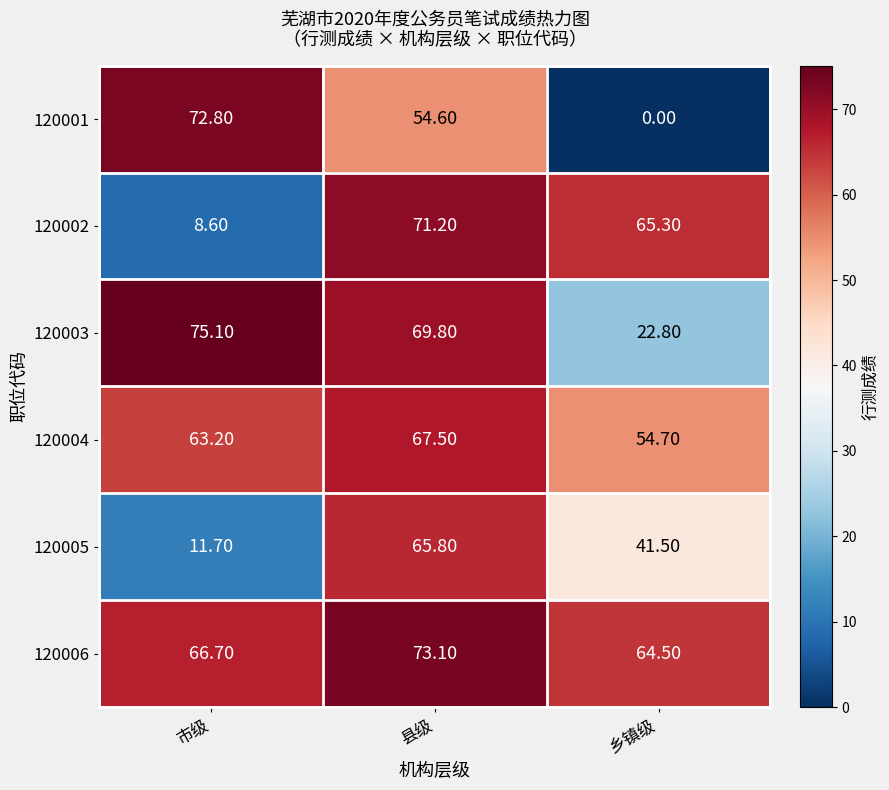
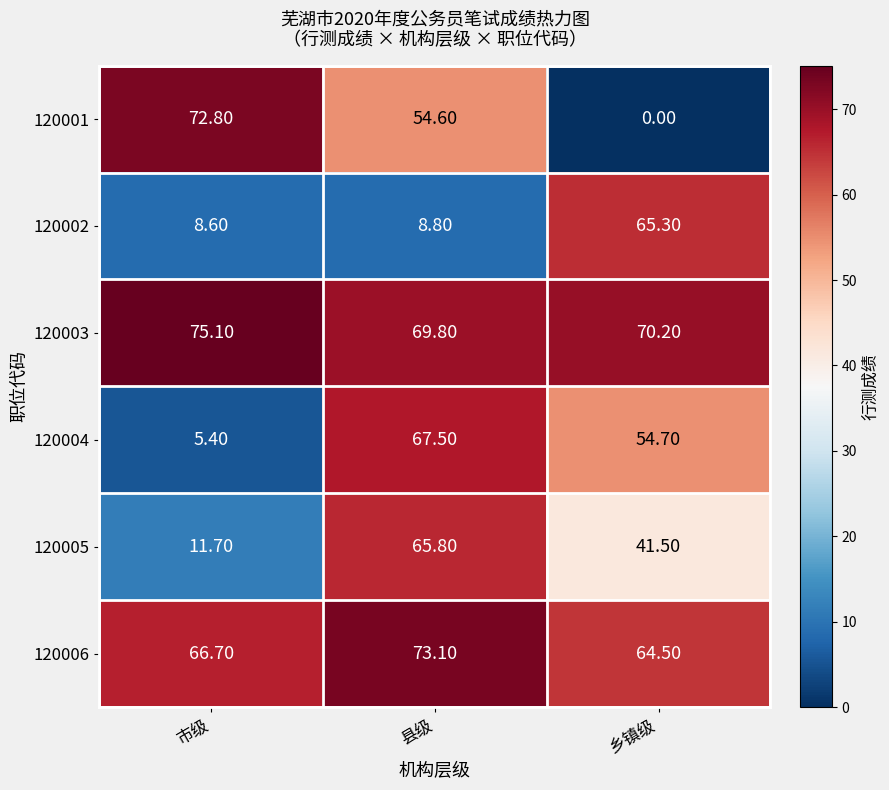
120002, 县级: 71.20 -> 8.80
120003, 乡镇级: 22.80 -> 70.20
120004, 市级: 63.20 -> 5.40
